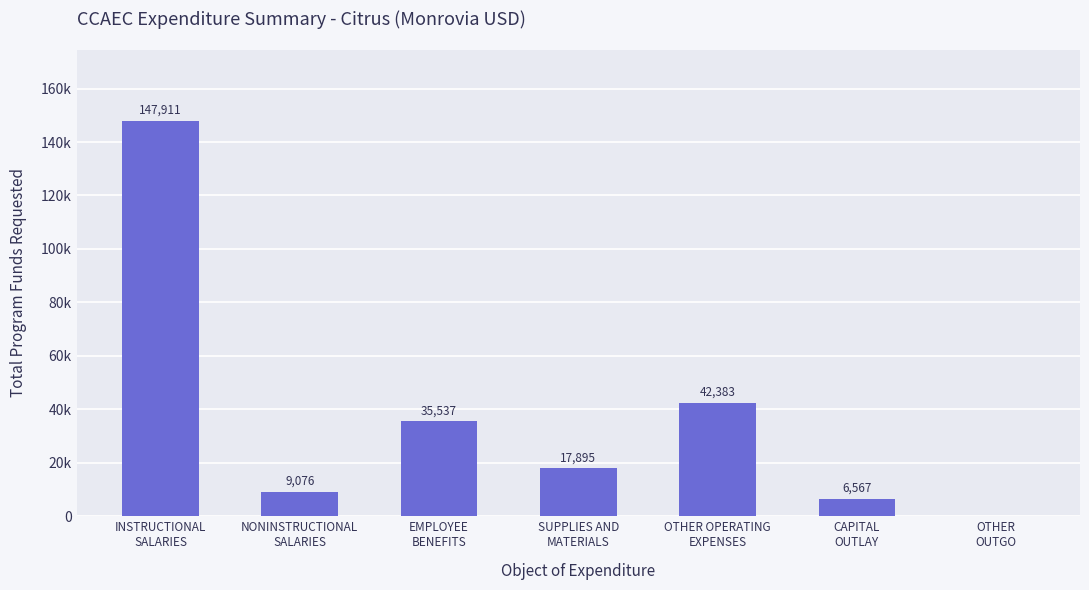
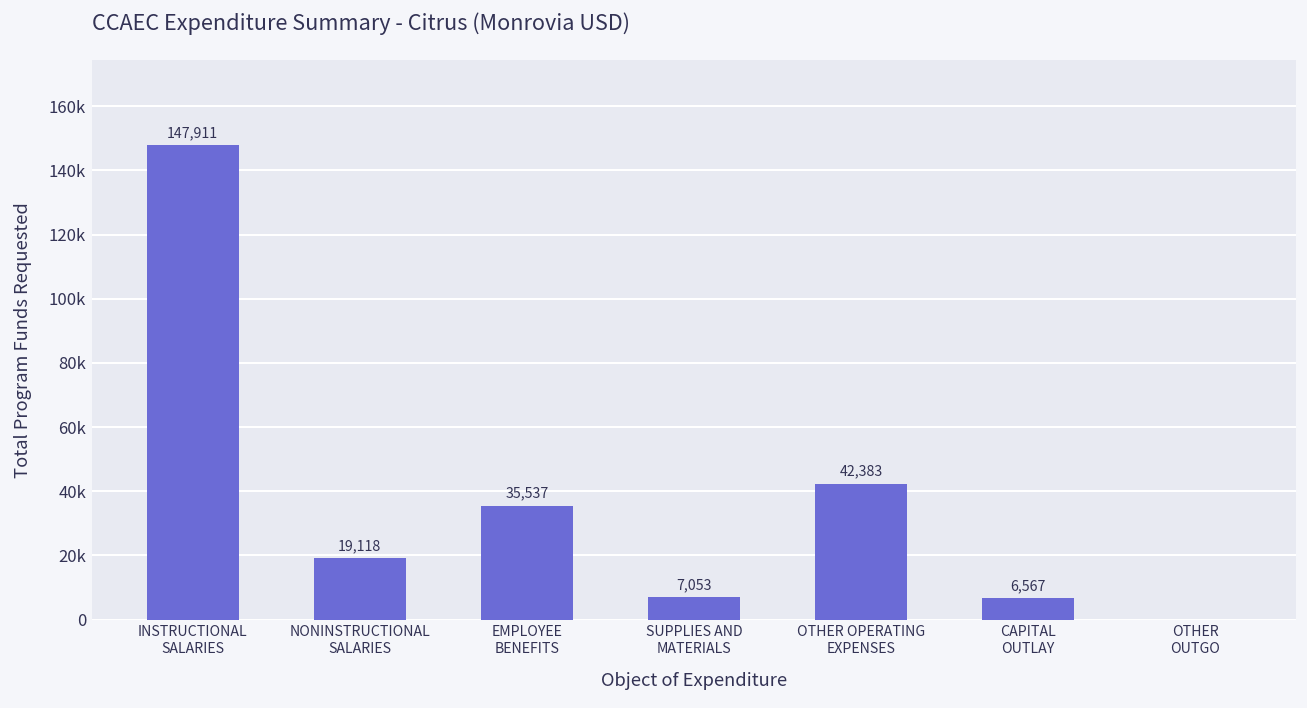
NONINSTRUCTIONAL SALARIES: 9,076 -> 19,118
SUPPLIES AND MATERIALS: 17,895 -> 7,053
